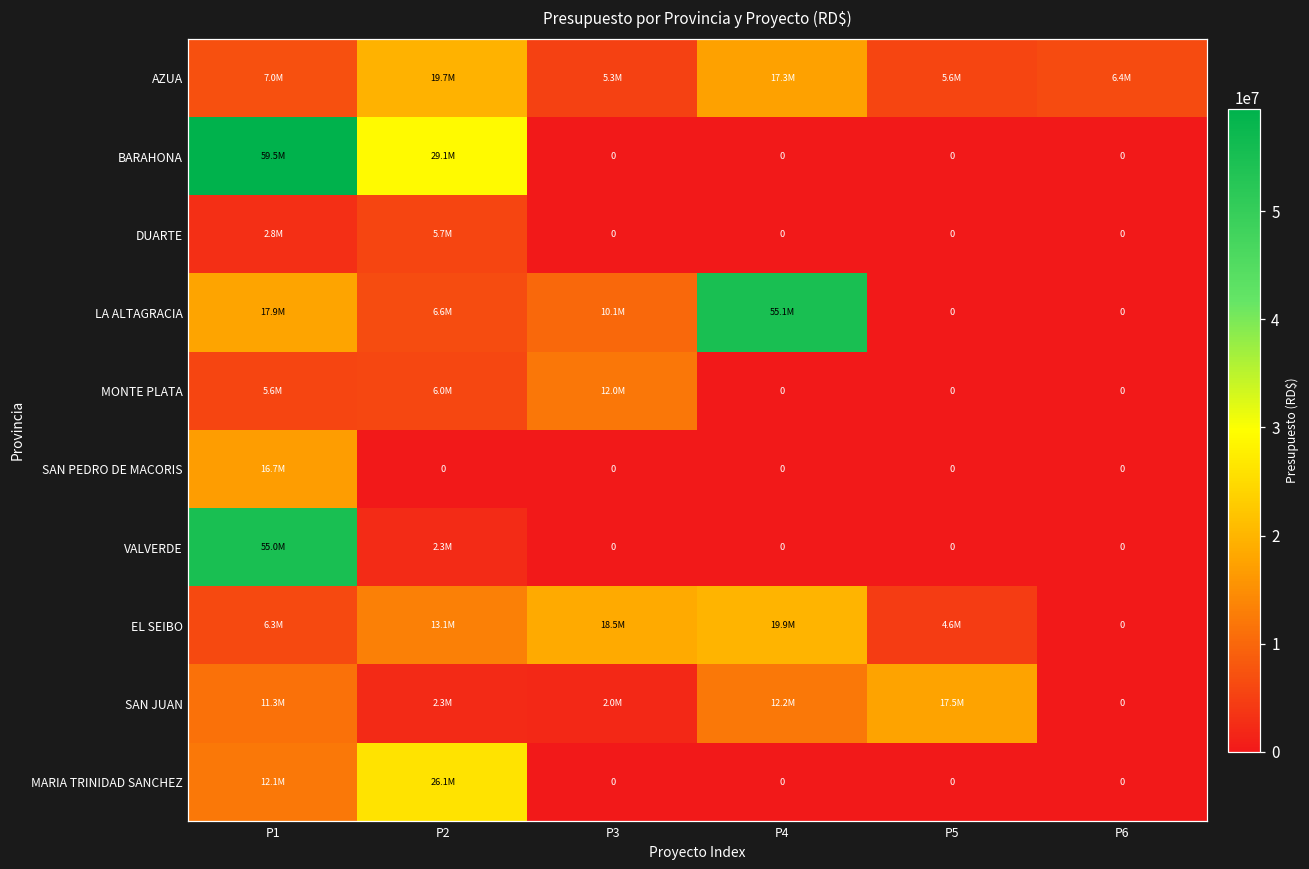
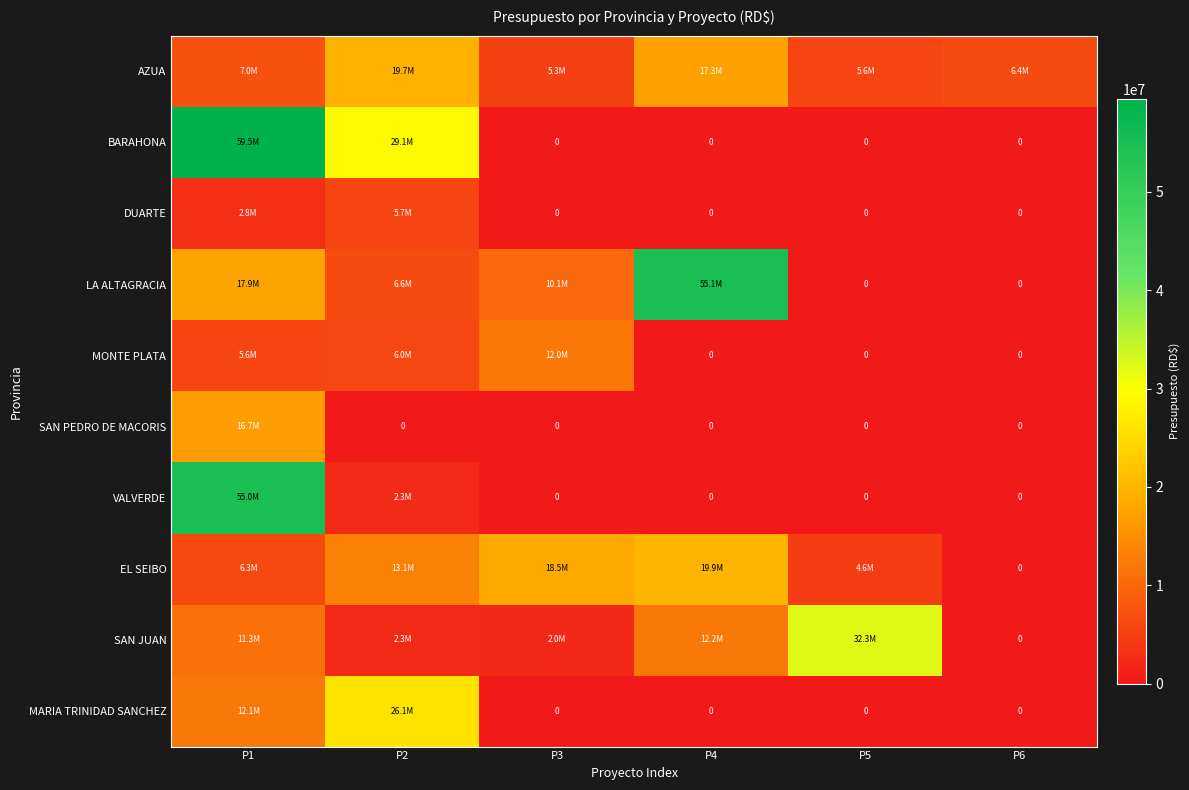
SAN JUAN, P5: 17.5M -> 32.3M
